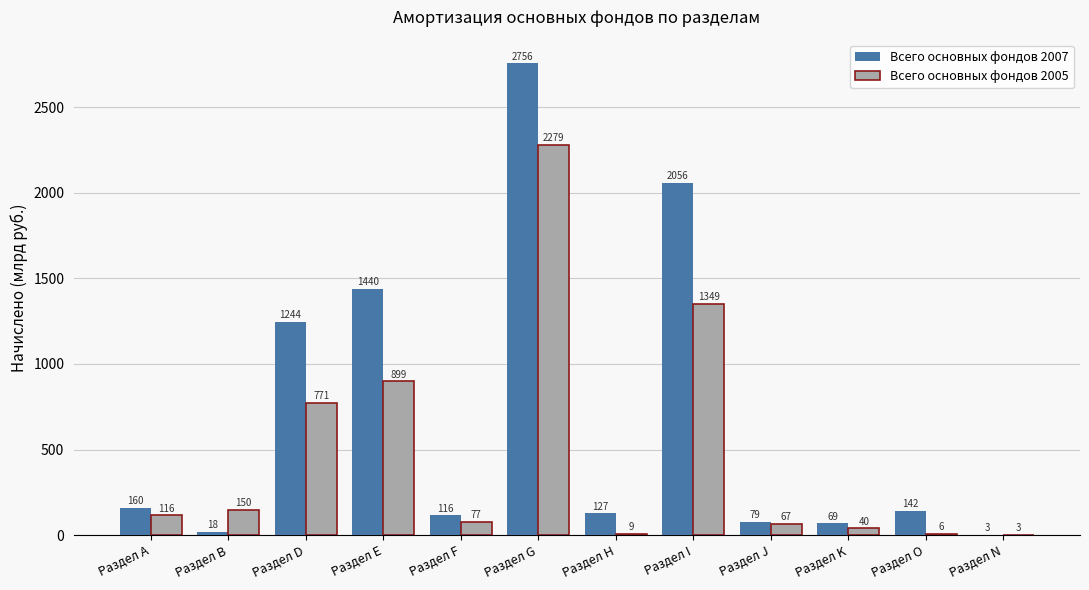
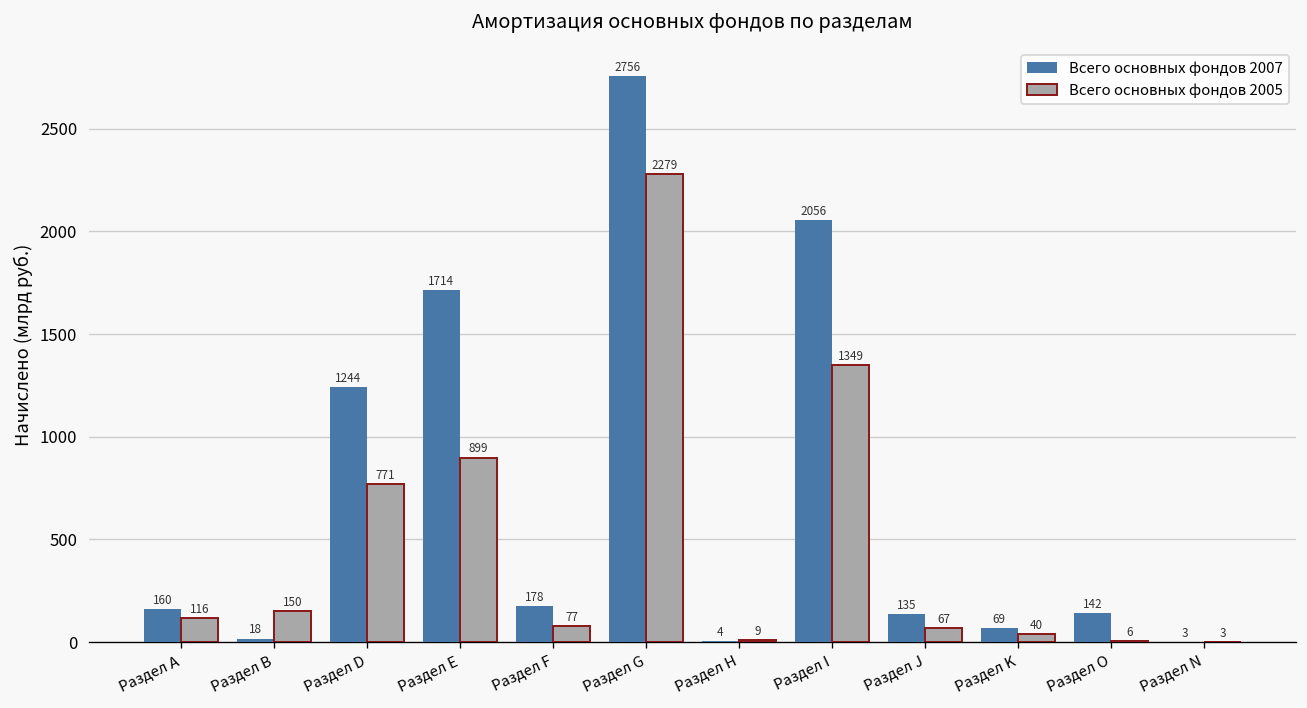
Всего основных фондов 2007, Раздел Е: 1440 -> 1714
Всего основных фондов 2007, Раздел F: 116 -> 178
Всего основных фондов 2007, Раздел Н: 127 -> 4
Всего основных фондов 2007, Раздел J: 79 -> 135
